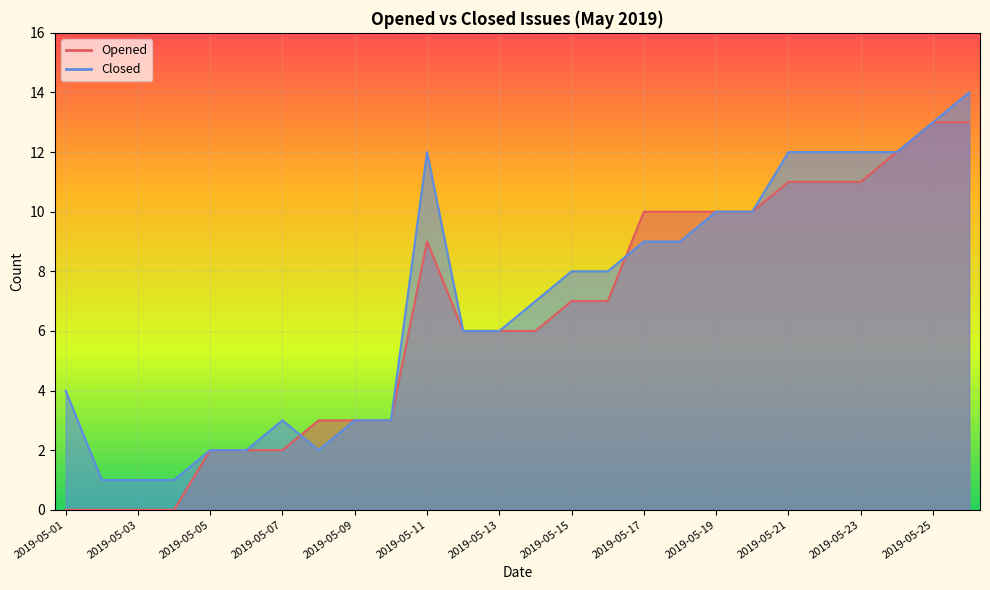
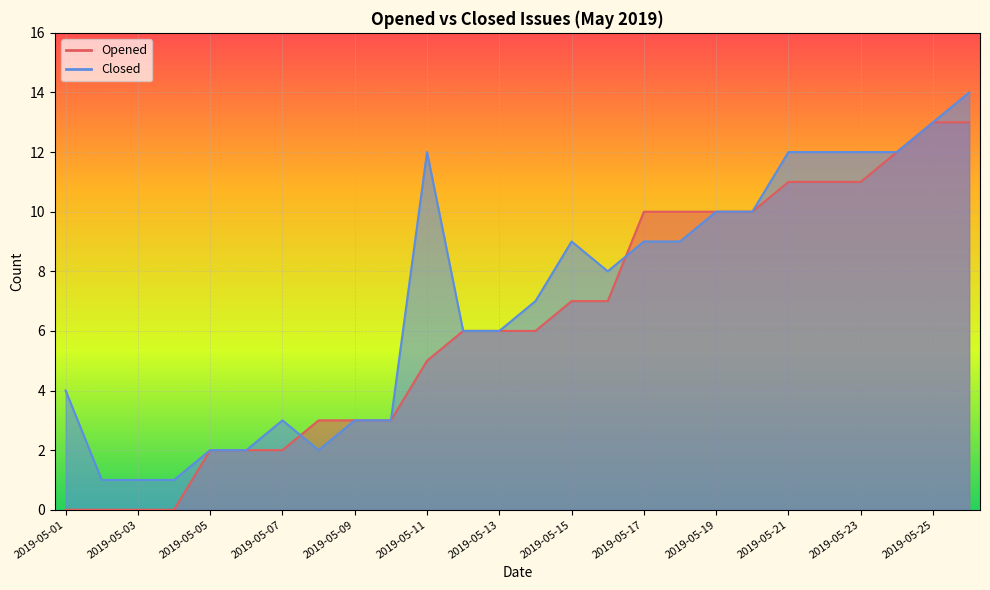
Opened, 2019-05-11: 9 -> 5
Closed, 2019-05-15: 8 -> 9
